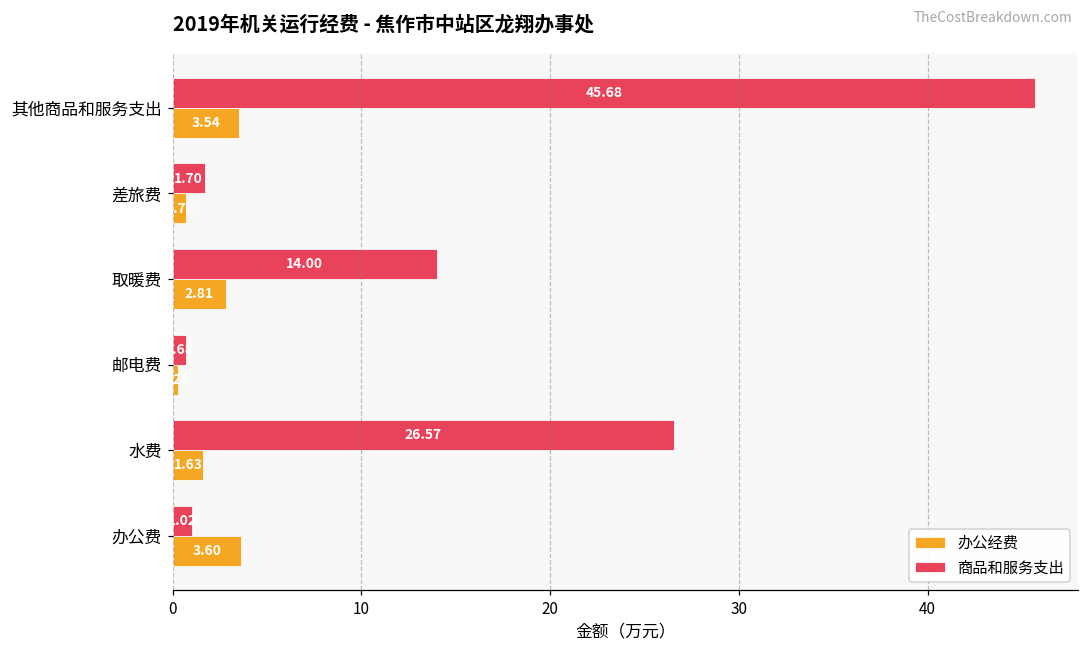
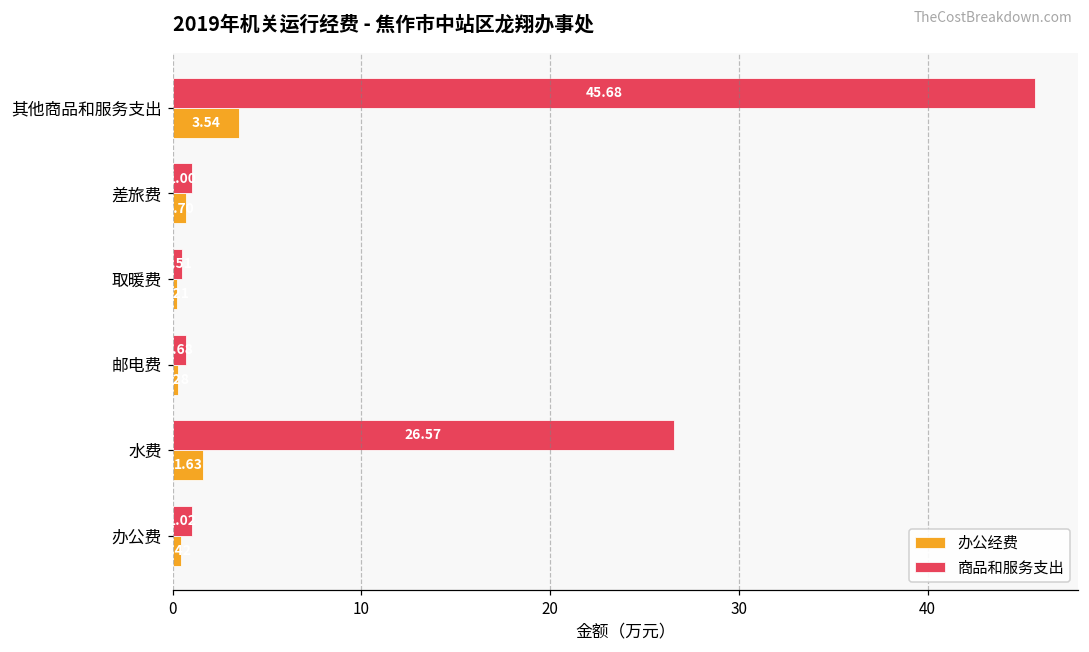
商品和服务支出, 差旅费: 1.70 -> 1.00
商品和服务支出, 取暖费: 14.0 -> 0.5
办公经费, 取暖费: 2.8 -> 0.2
办公经费, 办公费: 3.6 -> 0.4
